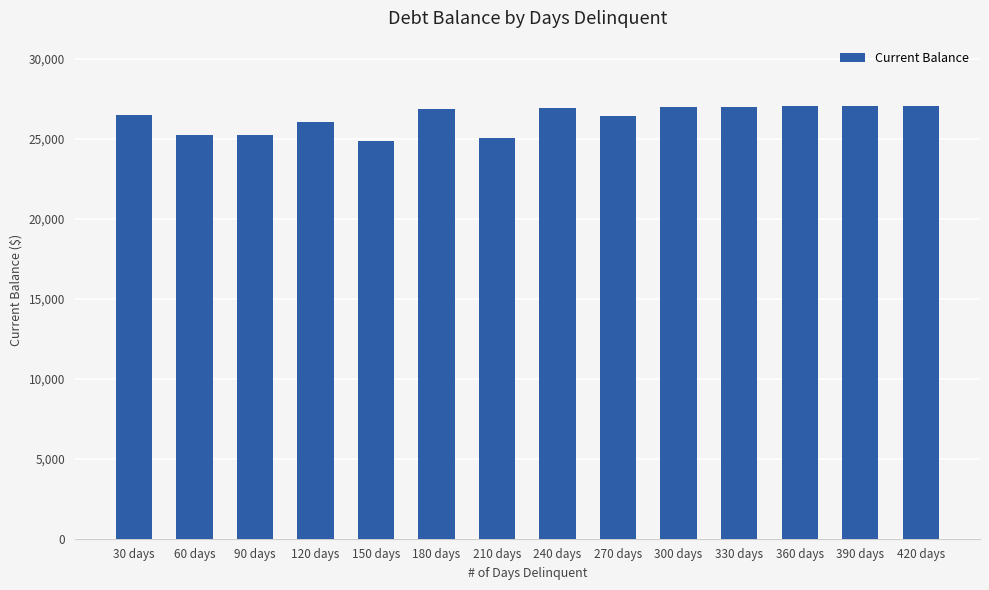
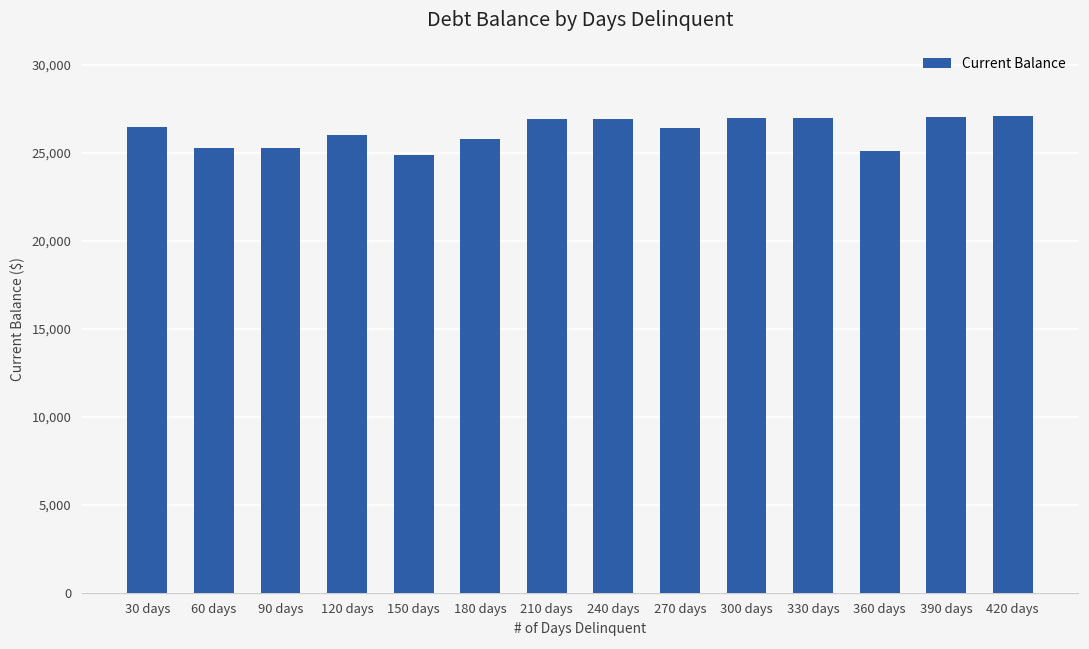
180 days: 26,900 -> 25,800
210 days: 25,100 -> 26,900
360 days: 27,000 -> 25,100
